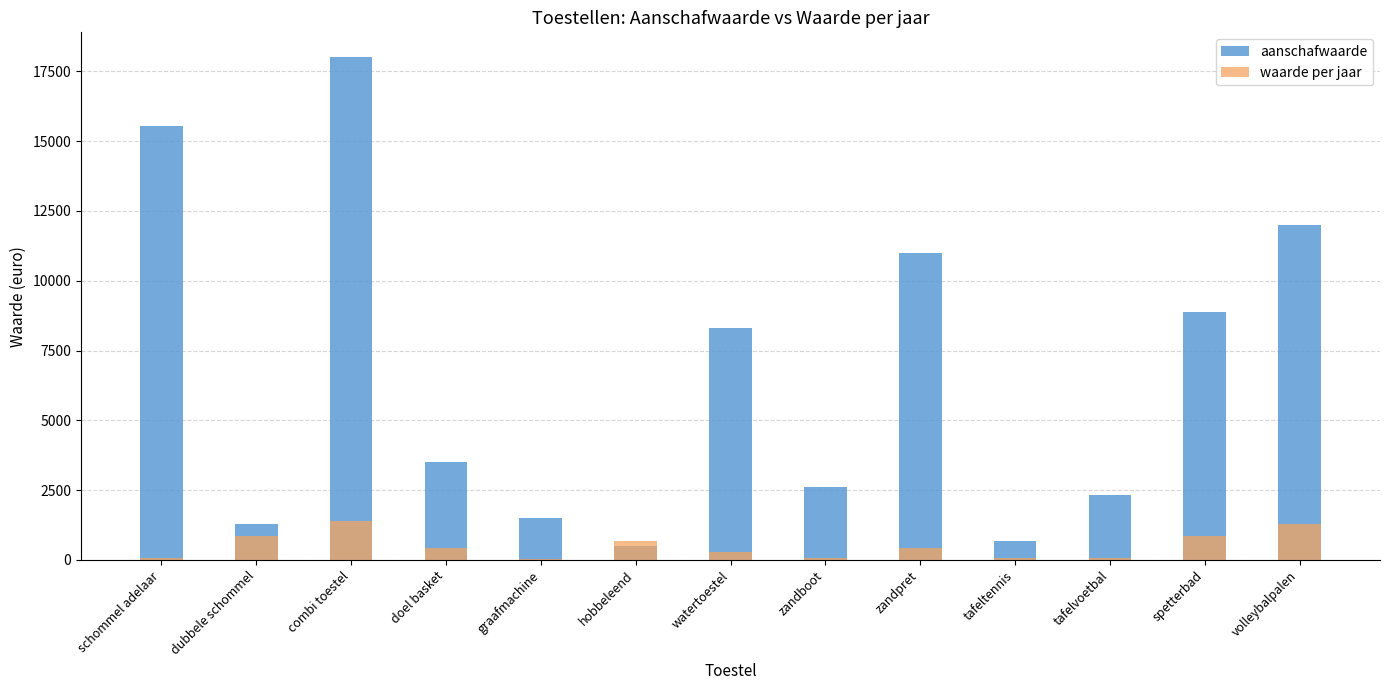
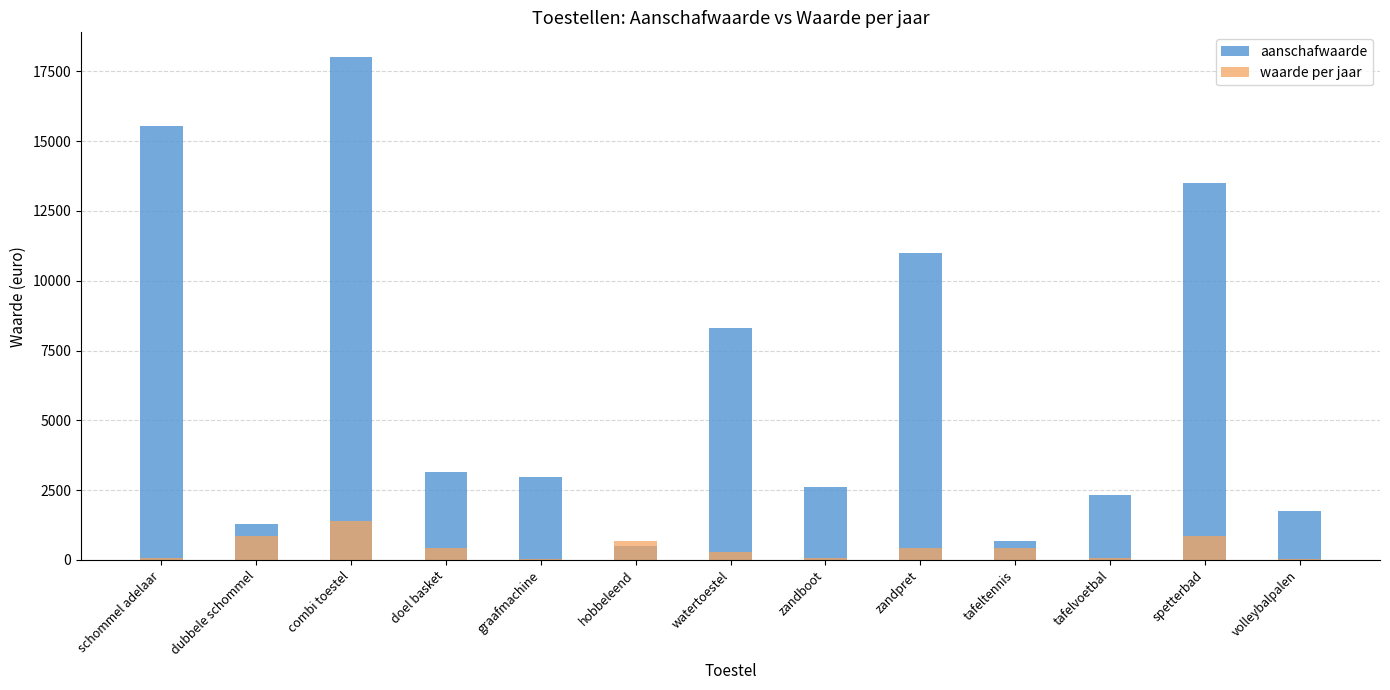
aanschafwaarde, doel basket: 3500 -> 3100
aanschafwaarde, graafmachine: 1500 -> 3000
waarde per jaar, tafeltennis: 100 -> 400
aanschafwaarde, spetterbad: 8900 -> 13500
aanschafwaarde, volleybalpalen: 12000 -> 1800
waarde per jaar, volleybalpalen: 1300 -> 0
